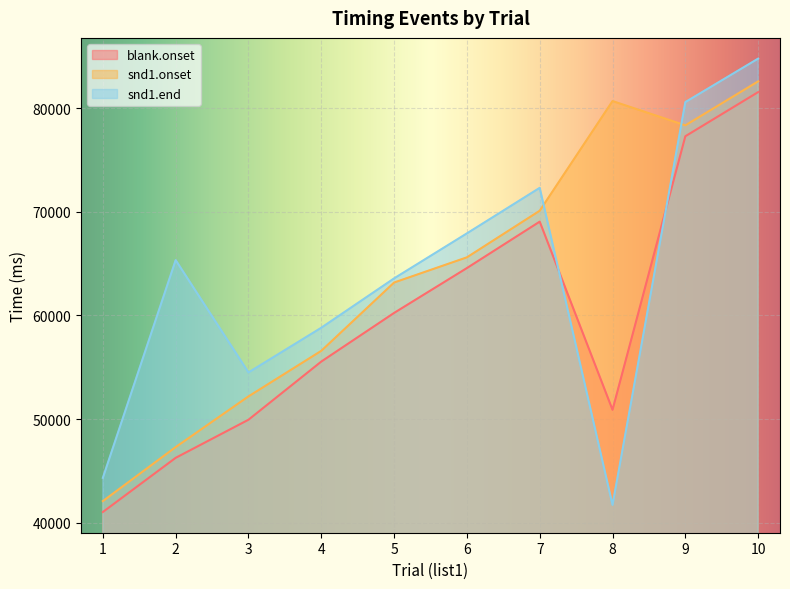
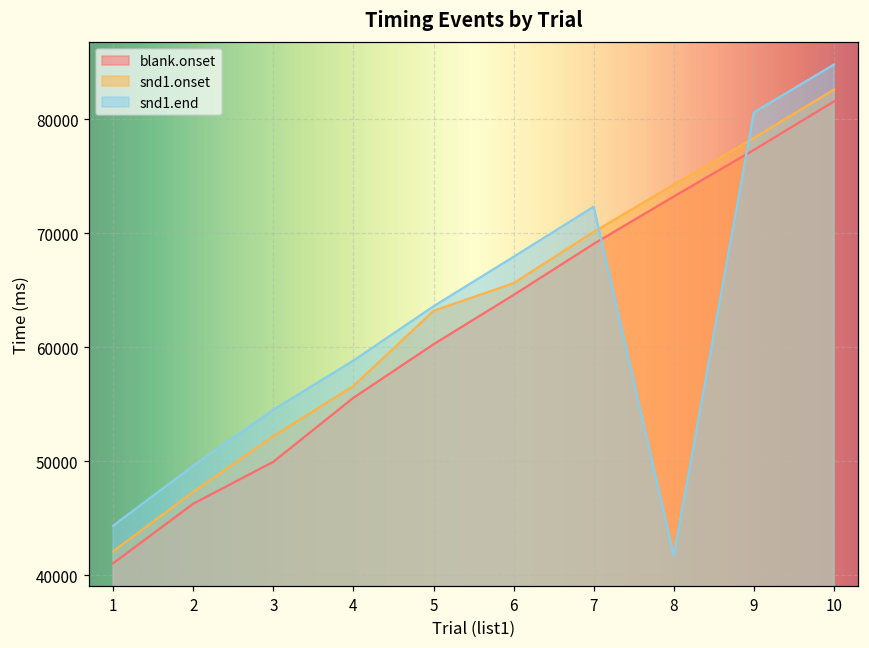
snd1.end, 2: 65300 -> 49600
blank.onset, 8: 50900 -> 73200
snd1.onset, 8: 80700 -> 74300
